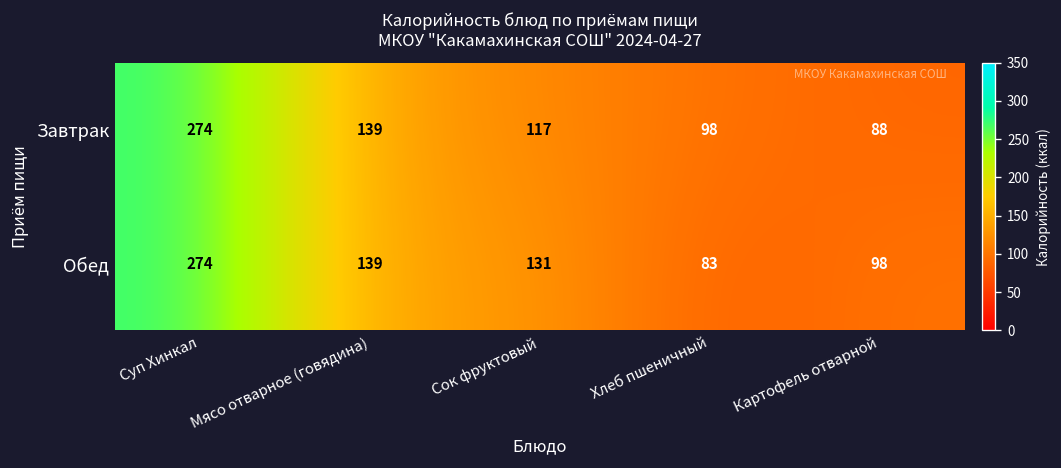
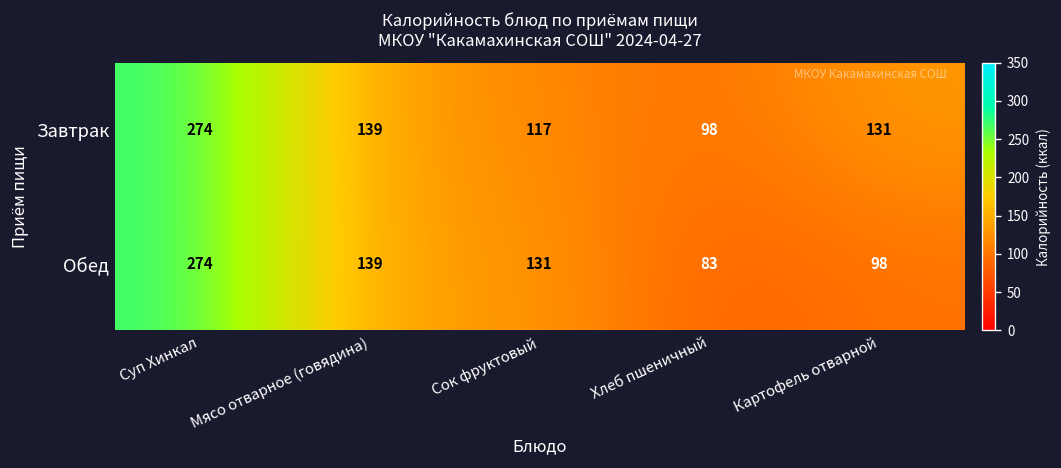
Завтрак, Картофель отварной: 88 -> 131
